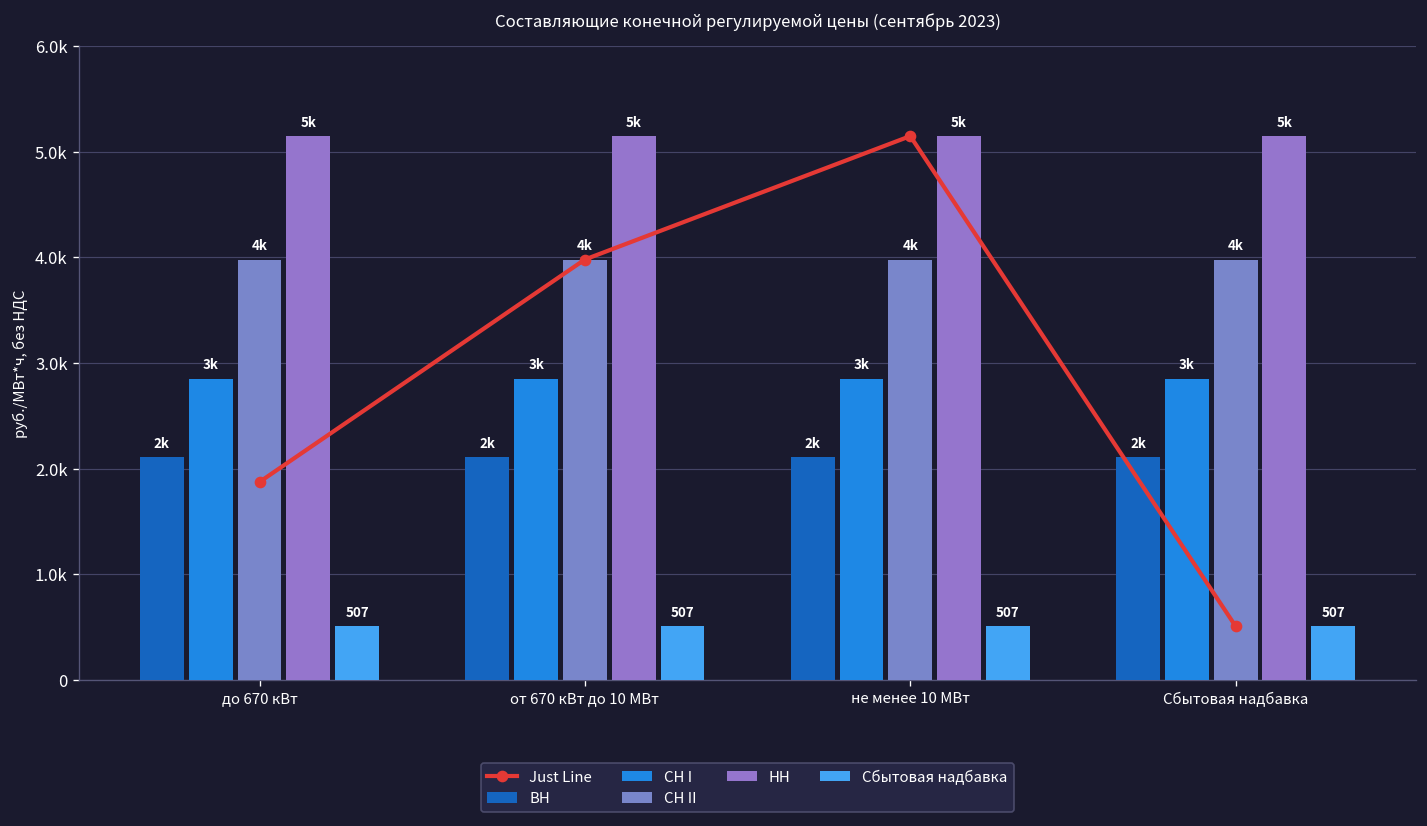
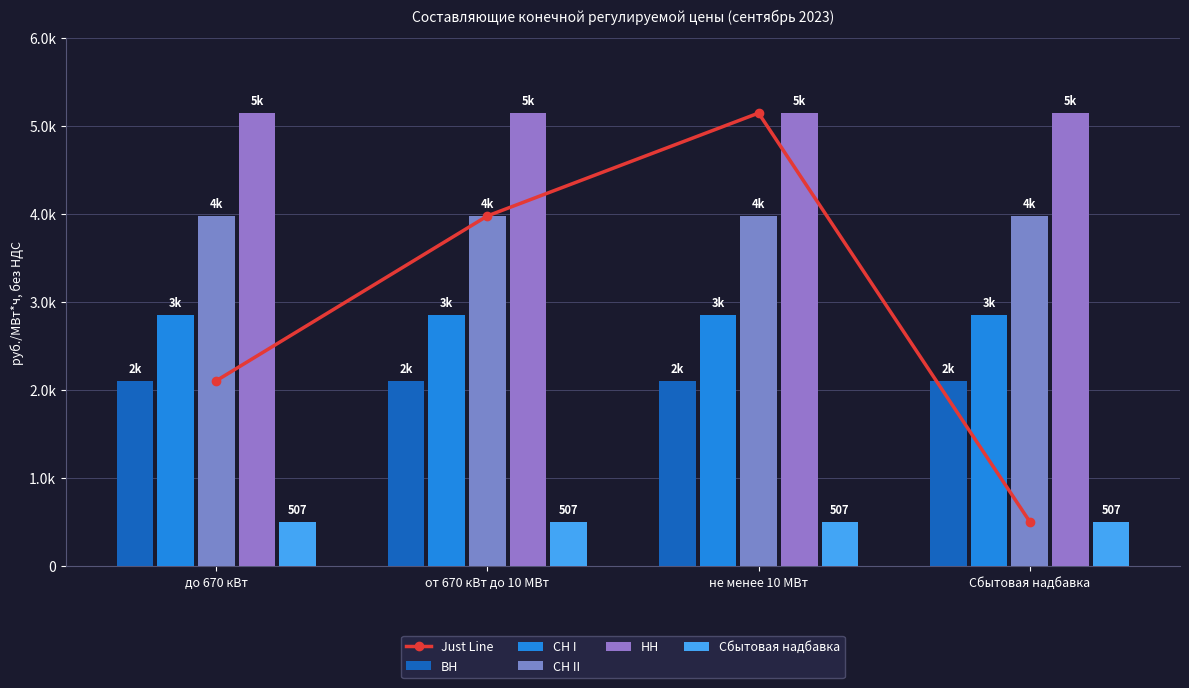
Just Line, до 670 кВт: 1900 -> 2100
